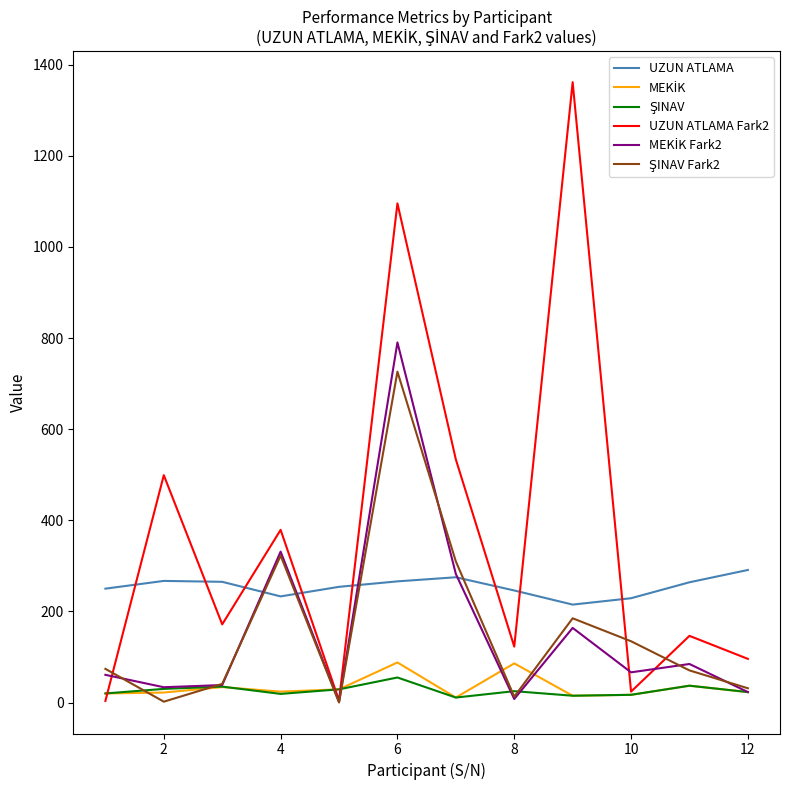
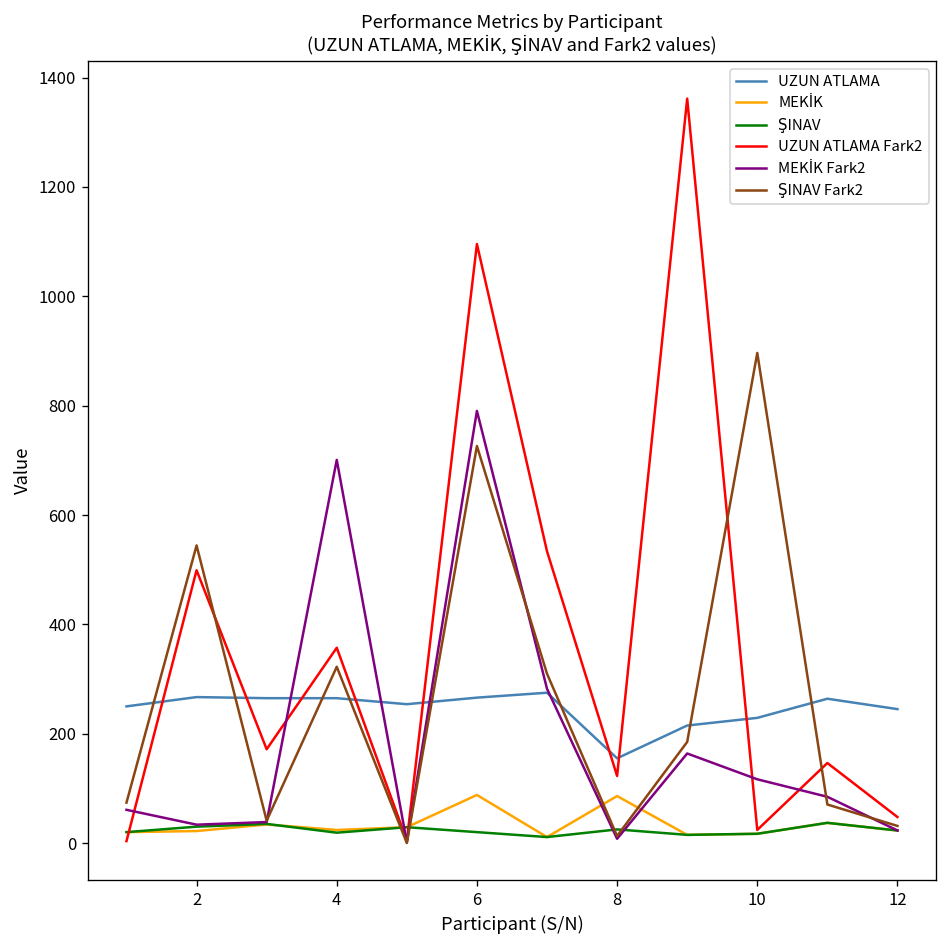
ŞINAV Fark2, 2: 0 -> 540
UZUN ATLAMA, 4: 230 -> 270
UZUN ATLAMA Fark2, 4: 380 -> 360
MEKİK Fark2, 4: 330 -> 700
ŞINAV, 6: 60 -> 20
UZUN ATLAMA, 8: 250 -> 160
MEKİK Fark2, 10: 70 -> 120
ŞINAV Fark2, 10: 130 -> 900
UZUN ATLAMA, 12: 290 -> 250
UZUN ATLAMA Fark2, 12: 100 -> 50
